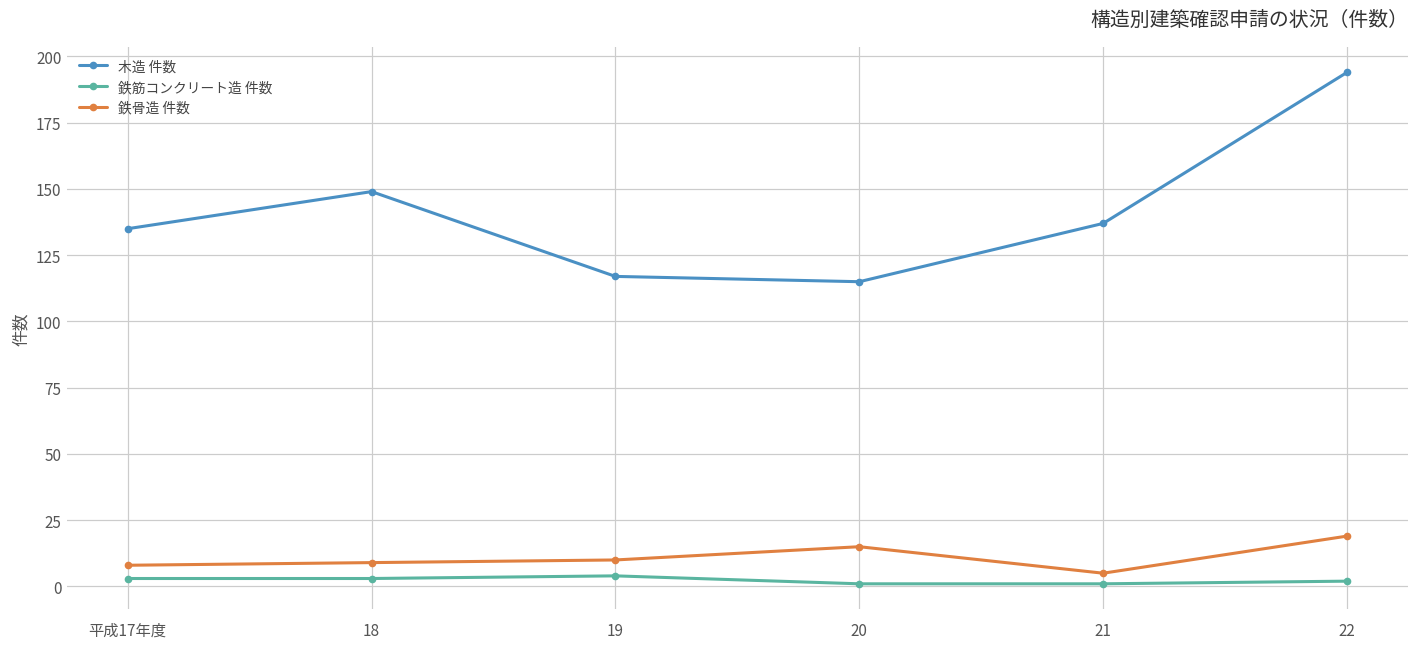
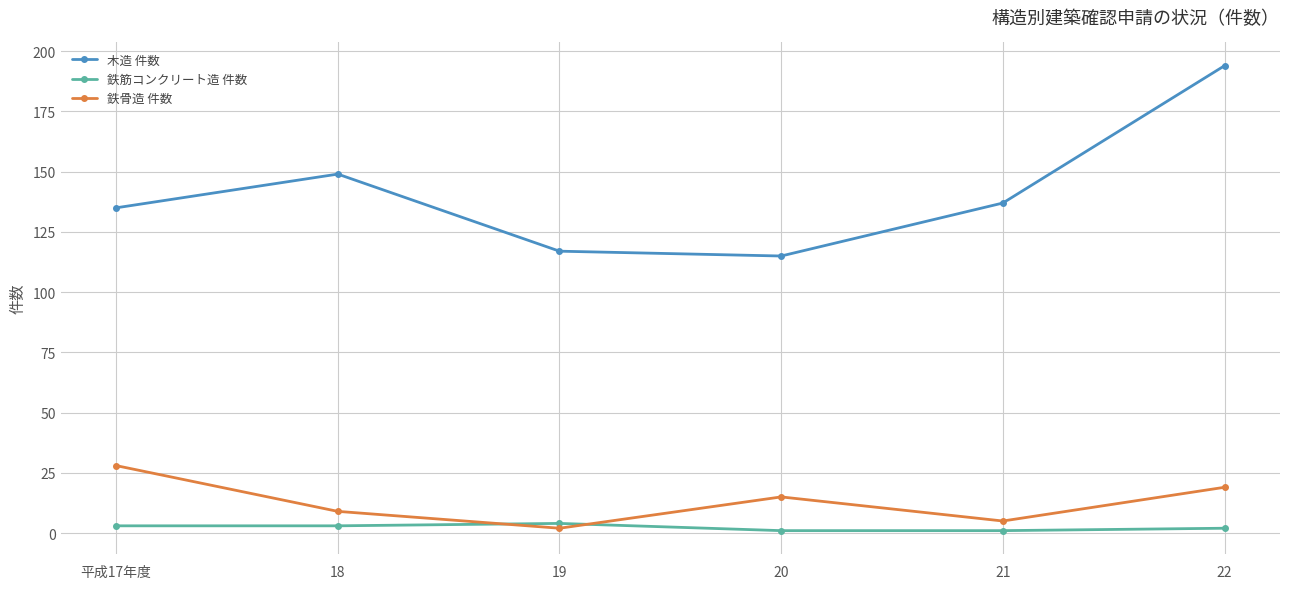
鉄骨造 件数, 平成17年度: 8 -> 28
鉄骨造 件数, 19: 10 -> 2
